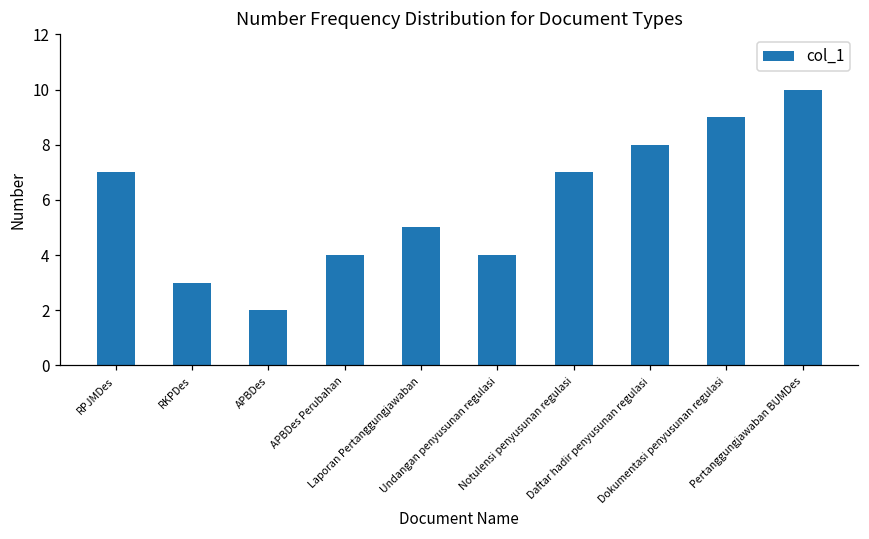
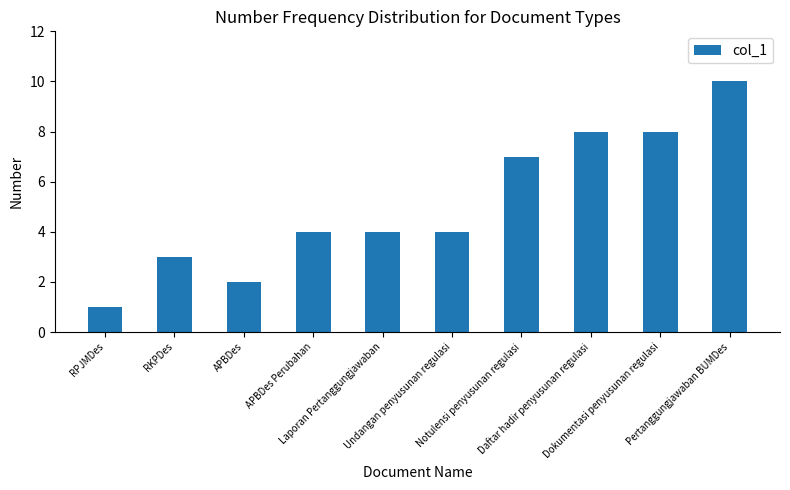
RPJMDes: 7 -> 1
Laporan Pertanggungjawaban: 5 -> 4
Dokumentasi penyusunan regulasi: 9 -> 8
